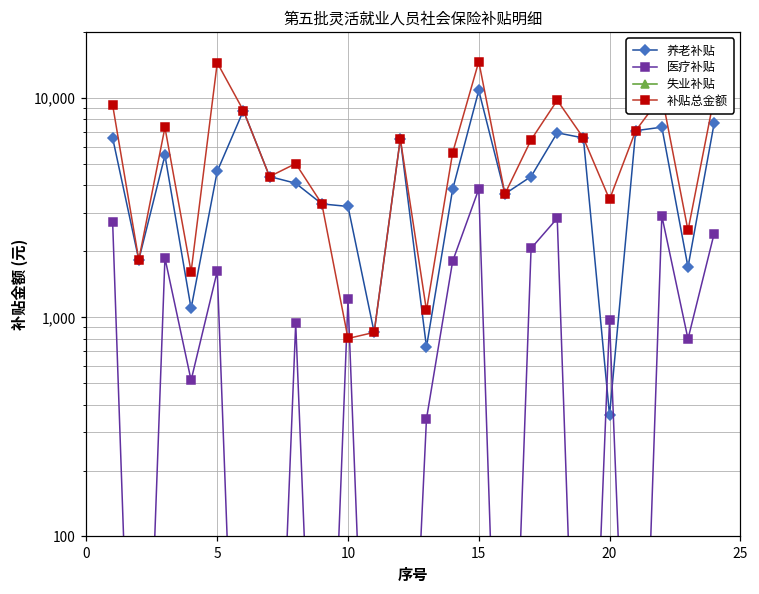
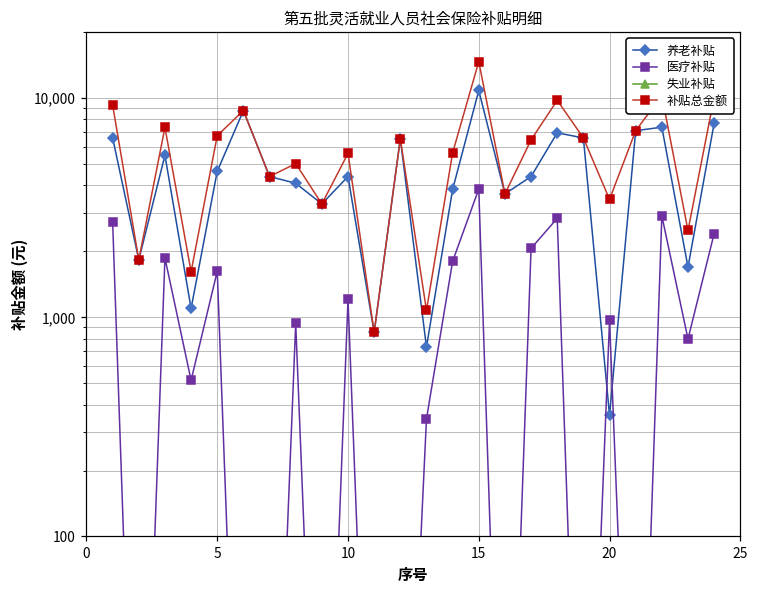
补贴总金额, 5: 15,000 -> 6,700
养老补贴, 10: 3,200 -> 4,400
补贴总金额, 10: 800 -> 5,600
